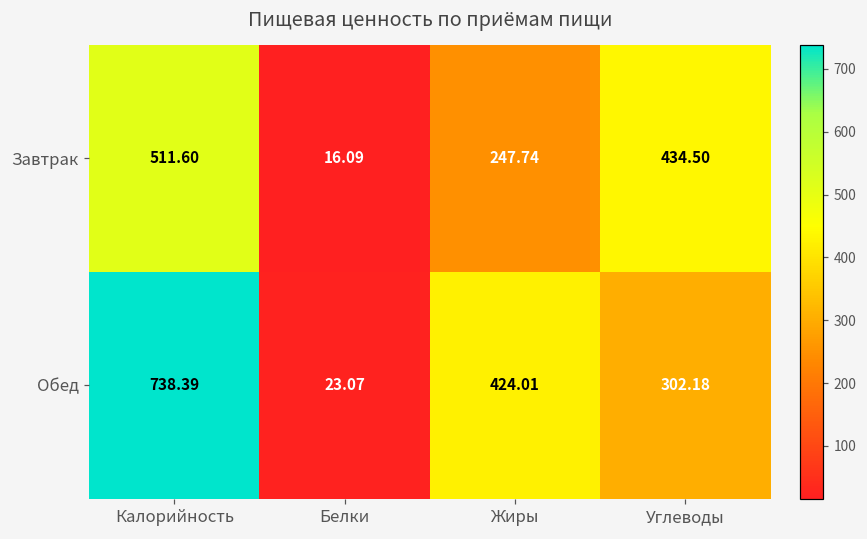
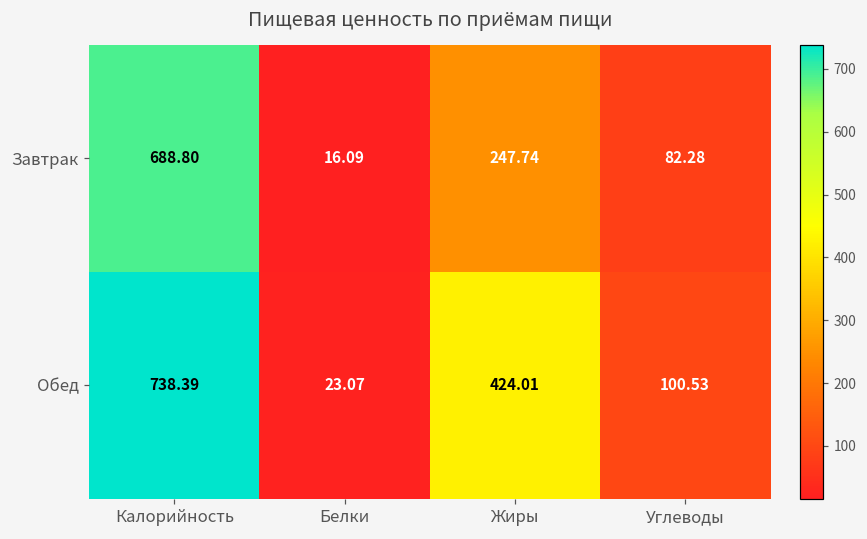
Завтрак, Калорийность: 511.60 -> 688.80
Завтрак, Углеводы: 434.50 -> 82.28
Обед, Углеводы: 302.18 -> 100.53
